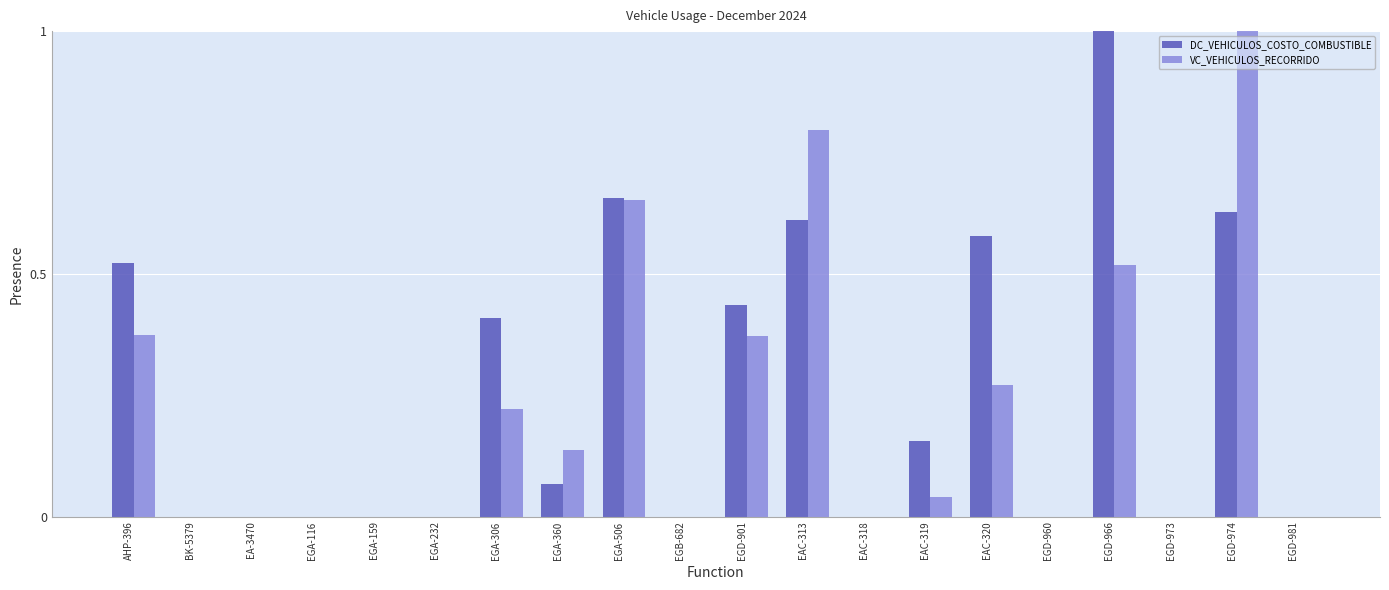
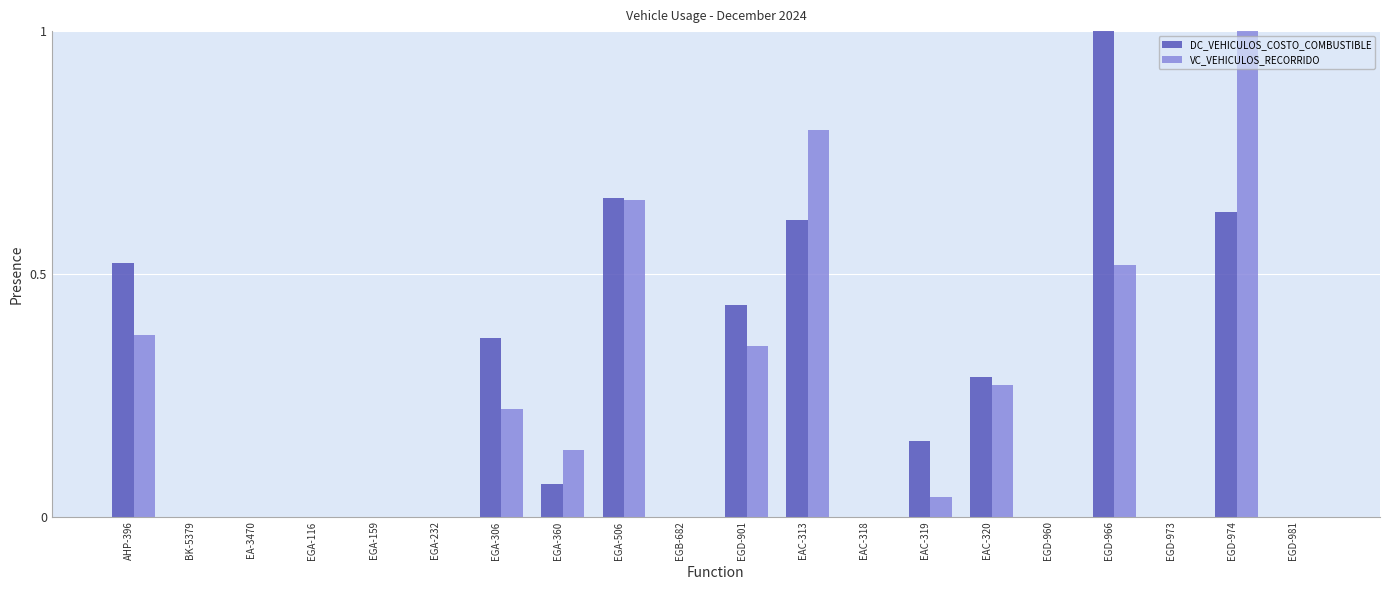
DC_VEHICULOS_COSTO_COMBUSTIBLE, EGA-306: 0.41 -> 0.37
VC_VEHICULOS_RECORRIDO, EGD-901: 0.37 -> 0.35
DC_VEHICULOS_COSTO_COMBUSTIBLE, EAC-320: 0.58 -> 0.29
